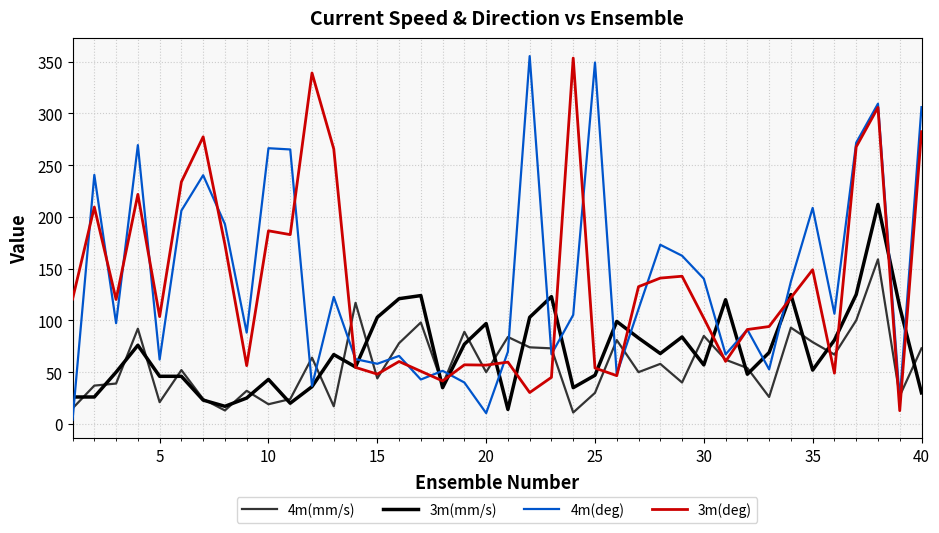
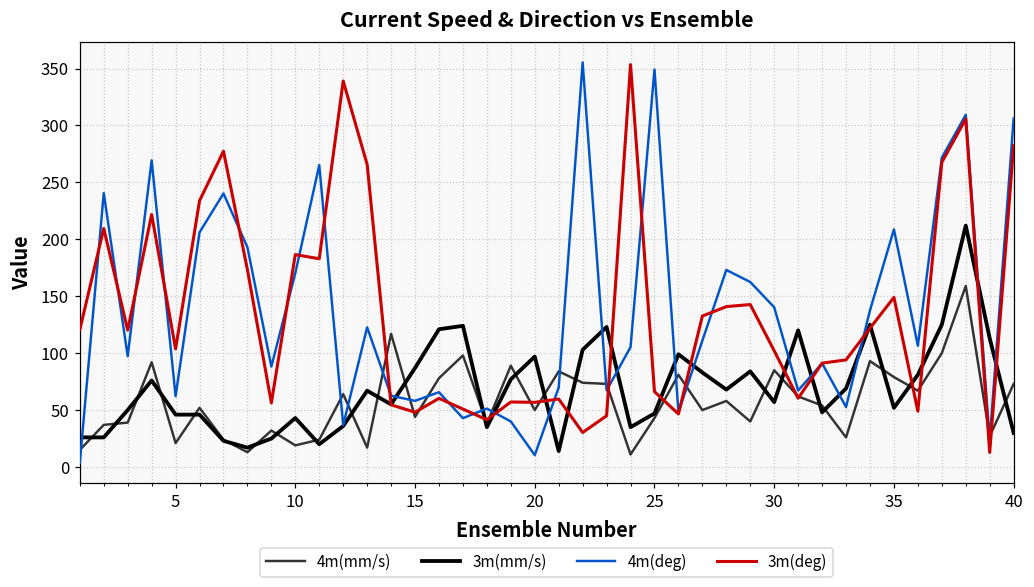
4m(deg), 10: 266 -> 170
3m(mm/s), 15: 103 -> 87
4m(mm/s), 25: 30 -> 43
3m(deg), 25: 54 -> 66
